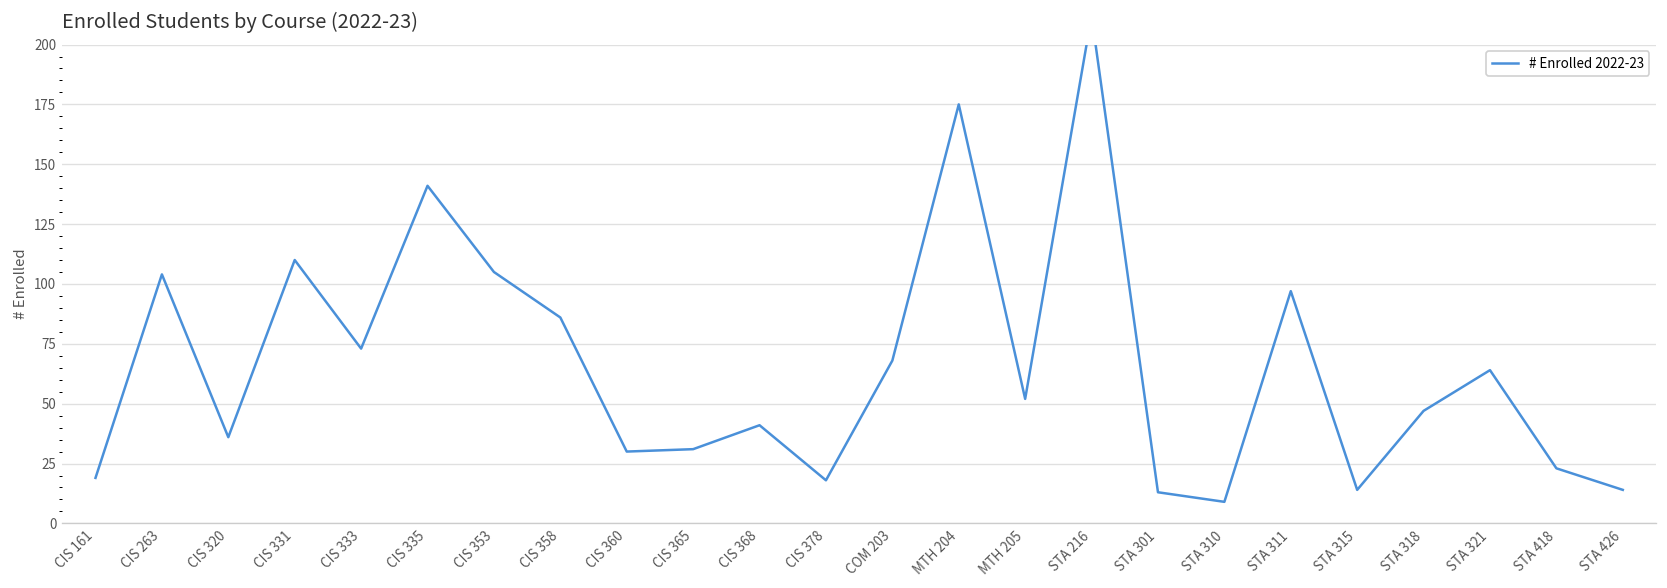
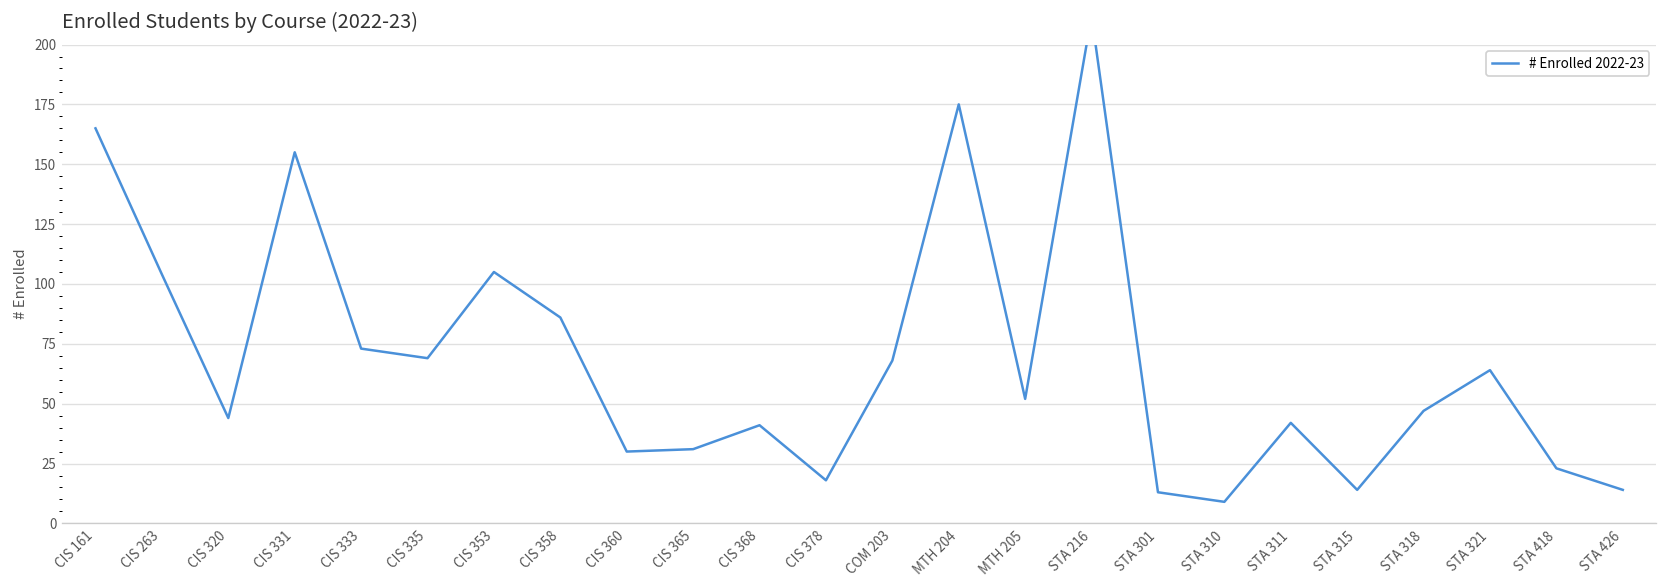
CIS 161: 19 -> 165
CIS 320: 36 -> 44
CIS 331: 110 -> 155
CIS 335: 141 -> 69
STA 311: 97 -> 42
